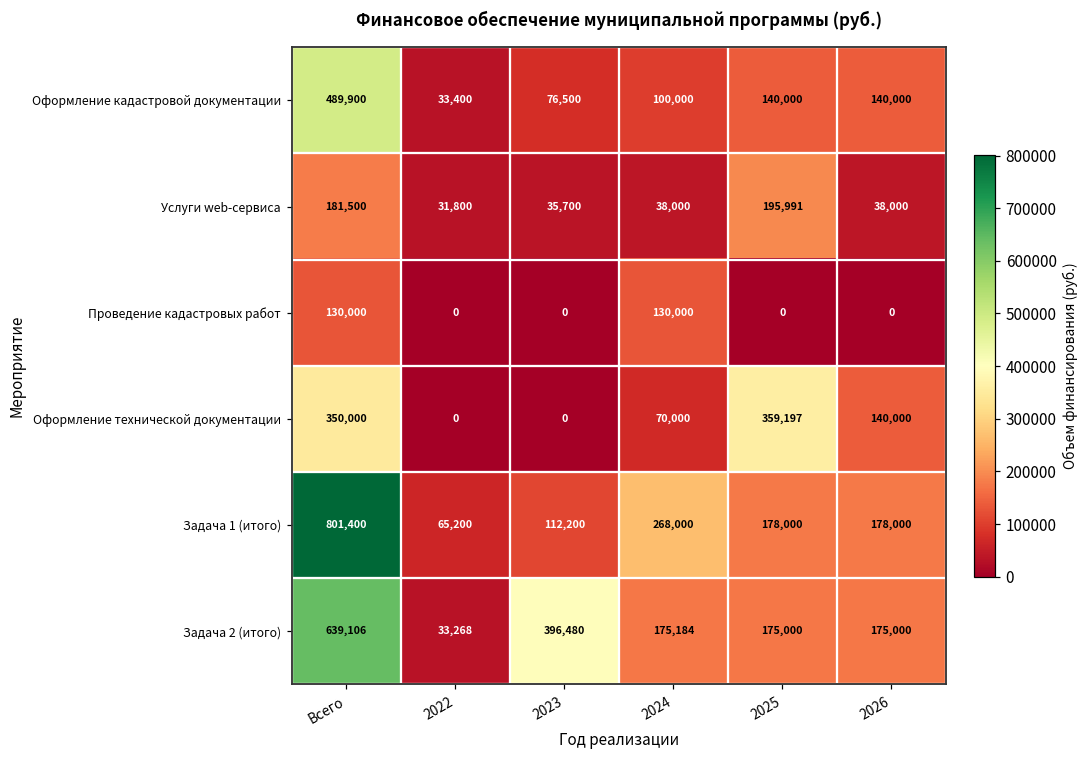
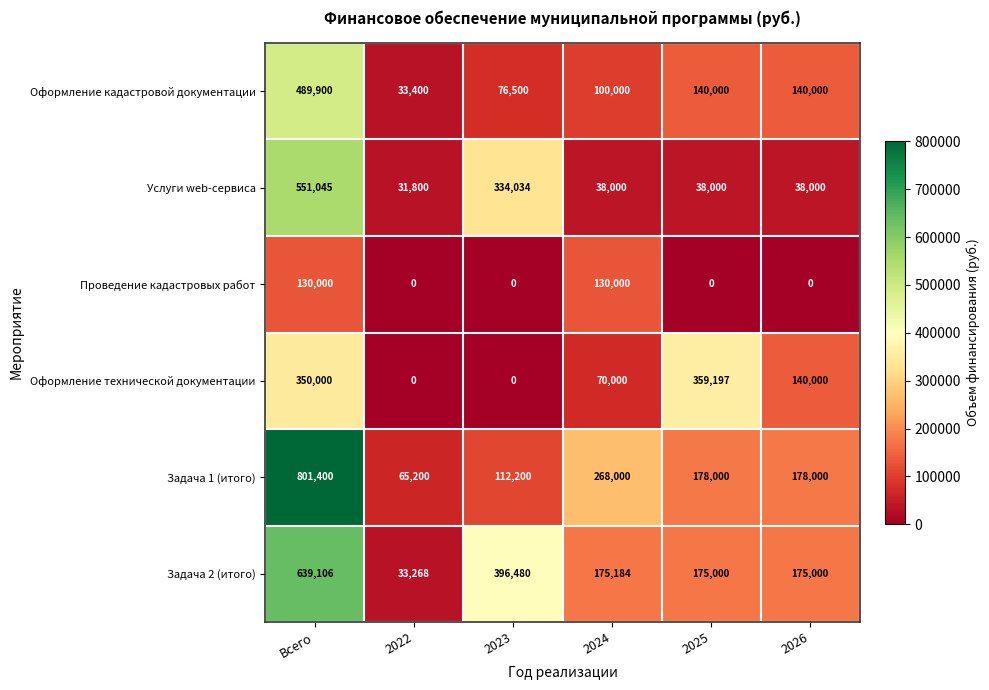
Услуги web-сервиса, Всего: 181,500 -> 551,045
Услуги web-сервиса, 2023: 35,700 -> 334,034
Услуги web-сервиса, 2025: 195,991 -> 38,000
